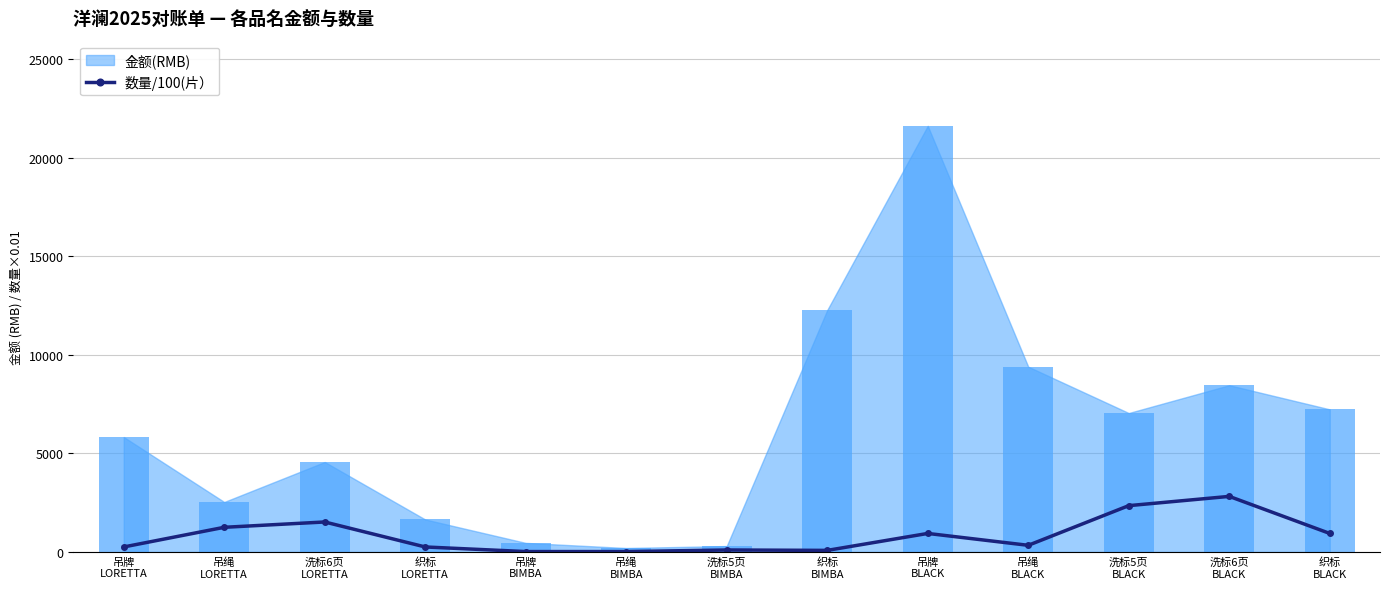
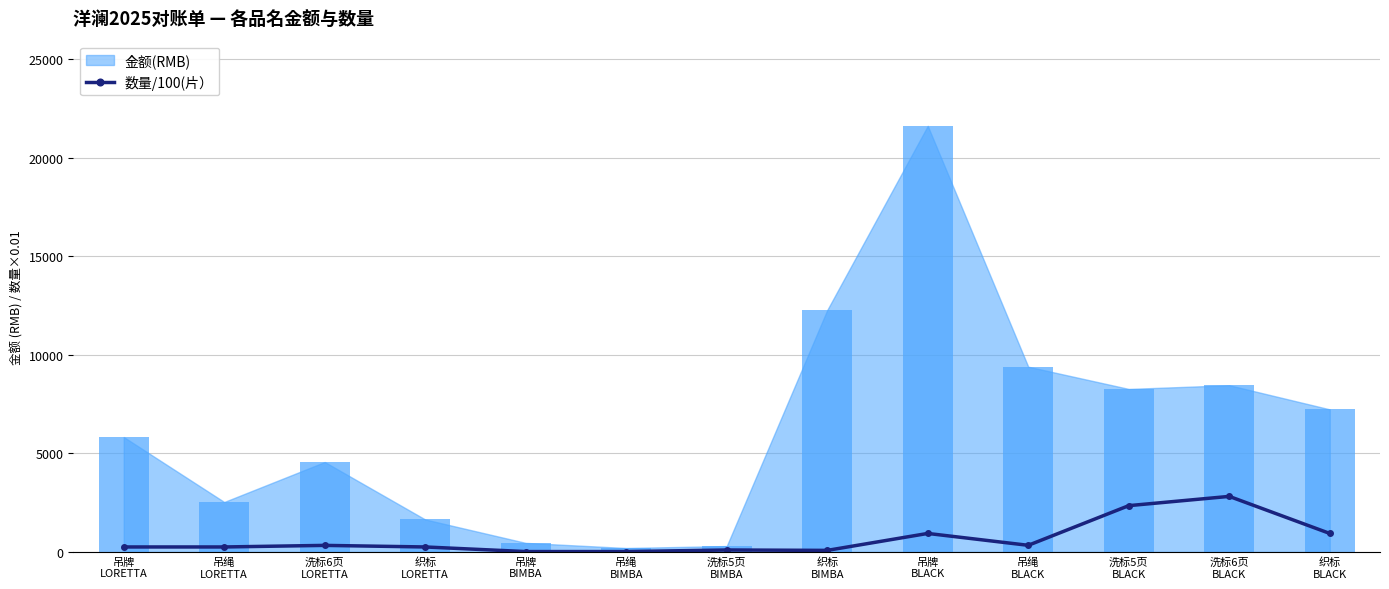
数量/100(片）, 吊绳 LORETTA: 1300 -> 300
数量/100(片）, 洗标6页 LORETTA: 1500 -> 300
金额(RMB), 洗标5页 BLACK: 7100 -> 8300
